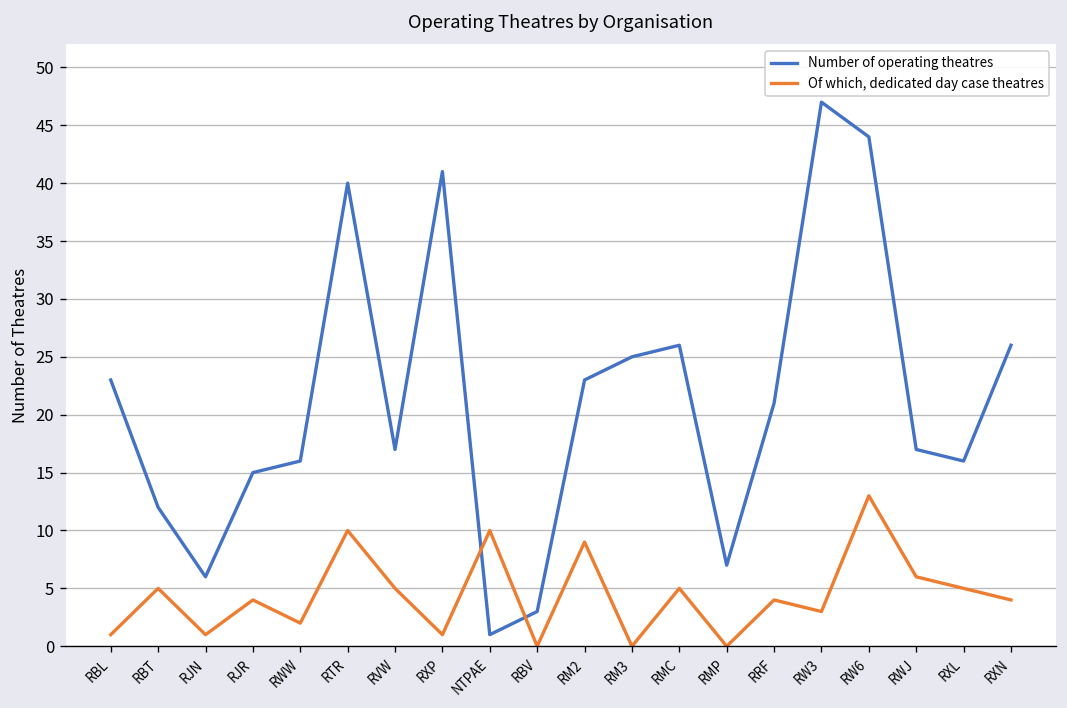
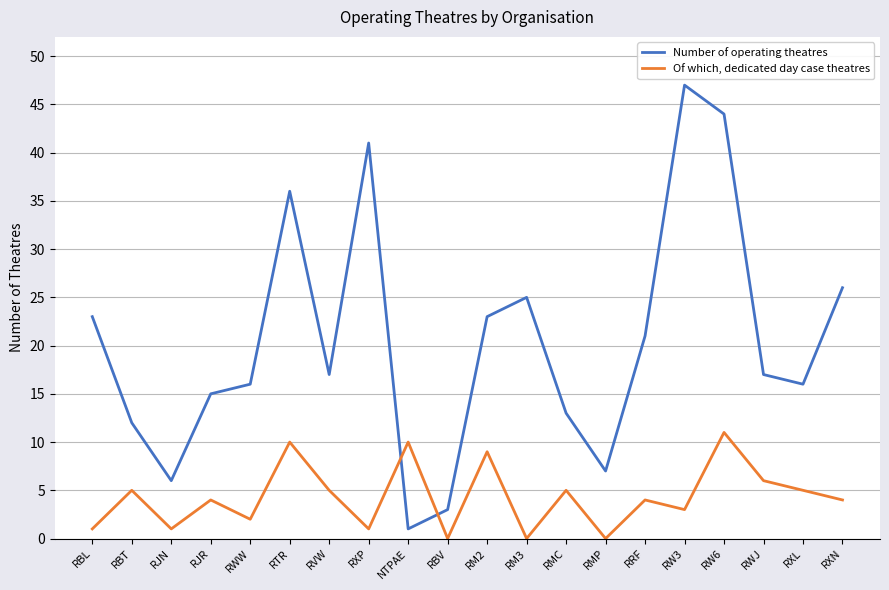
Number of operating theatres, RTR: 40 -> 36
Number of operating theatres, RMC: 26 -> 13
Of which, dedicated day case theatres, RW6: 13 -> 11
